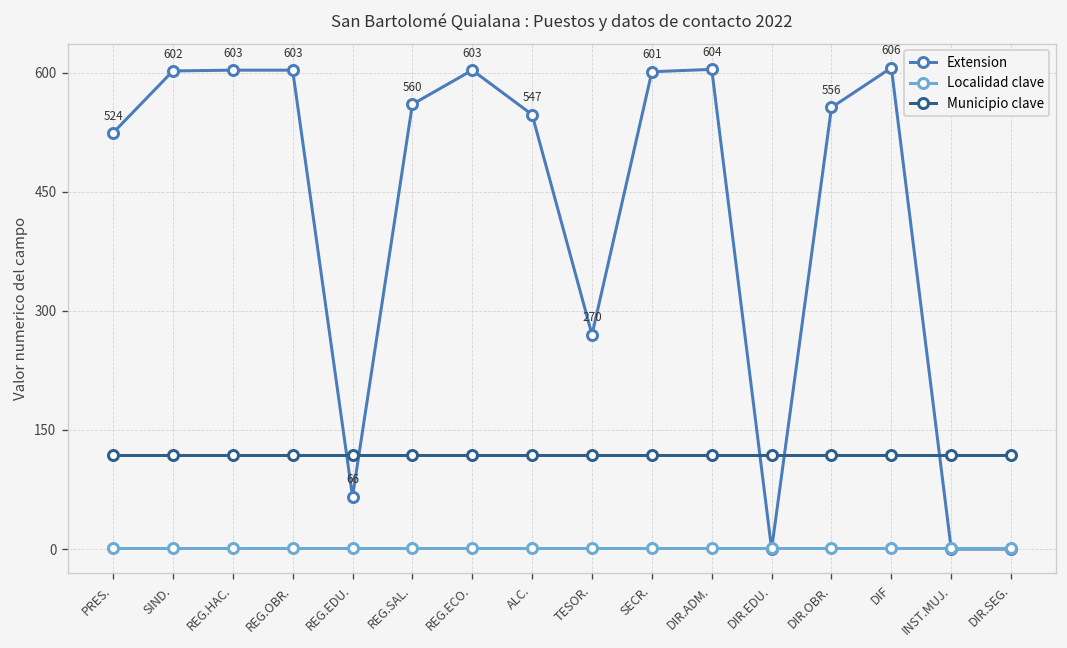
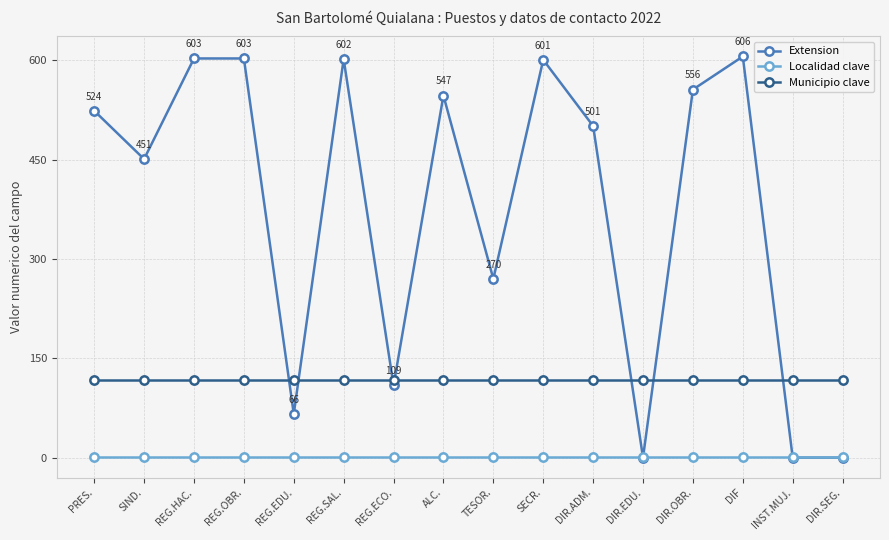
Extension, SIND.: 602 -> 451
Extension, REG.SAL.: 560 -> 602
Extension, REG.ECO.: 603 -> 109
Extension, DIR.ADM.: 604 -> 501
